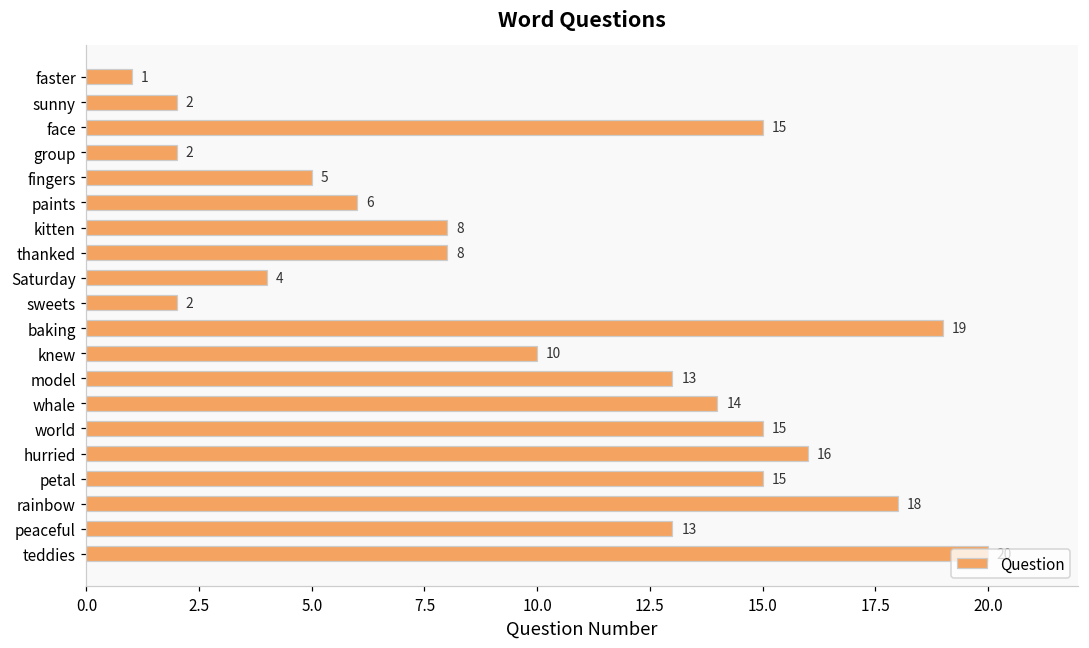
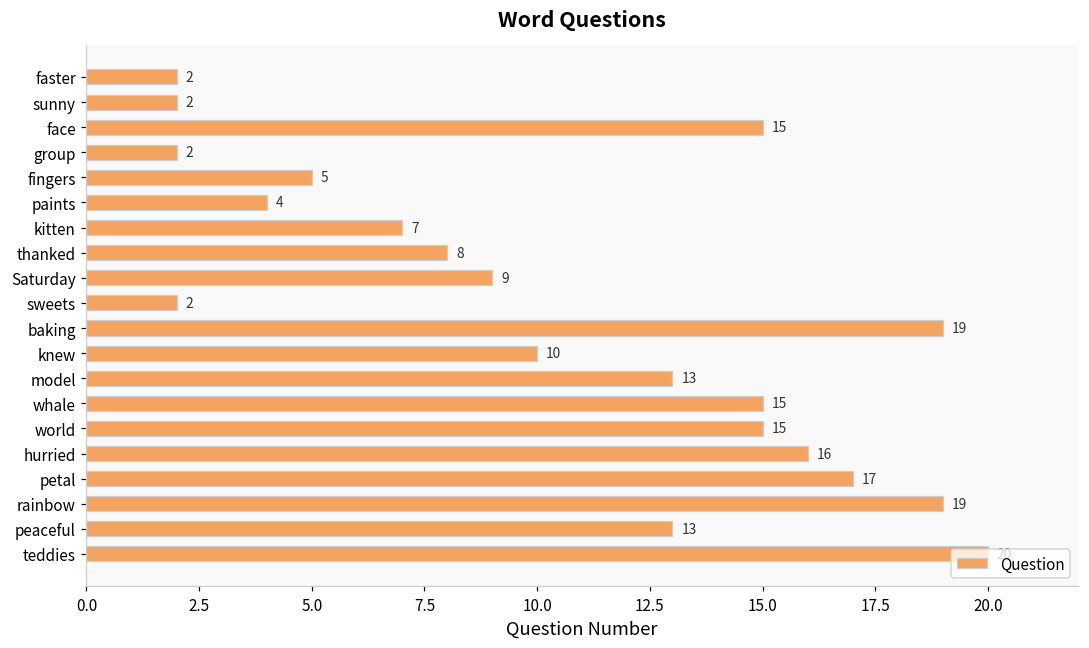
faster: 1 -> 2
paints: 6 -> 4
kitten: 8 -> 7
Saturday: 4 -> 9
whale: 14 -> 15
petal: 15 -> 17
rainbow: 18 -> 19
